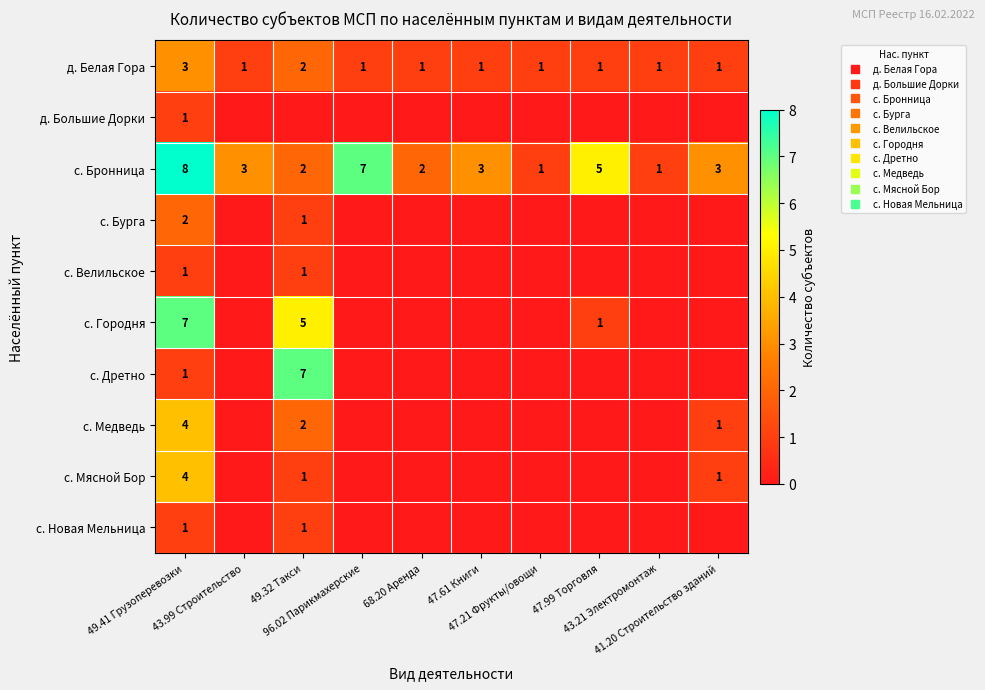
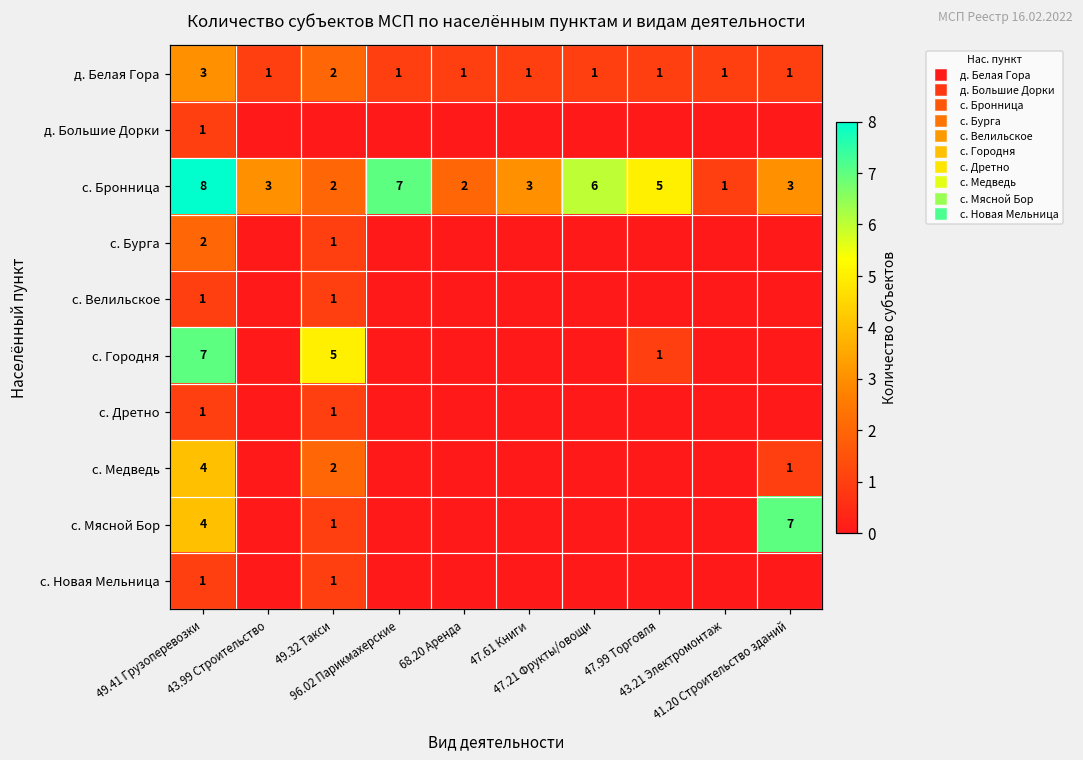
с. Бронница, 47.21 Фрукты/овощи: 1 -> 6
с. Дретно, 49.32 Такси: 7 -> 1
с. Мясной Бор, 41.20 Строительство зданий: 1 -> 7
